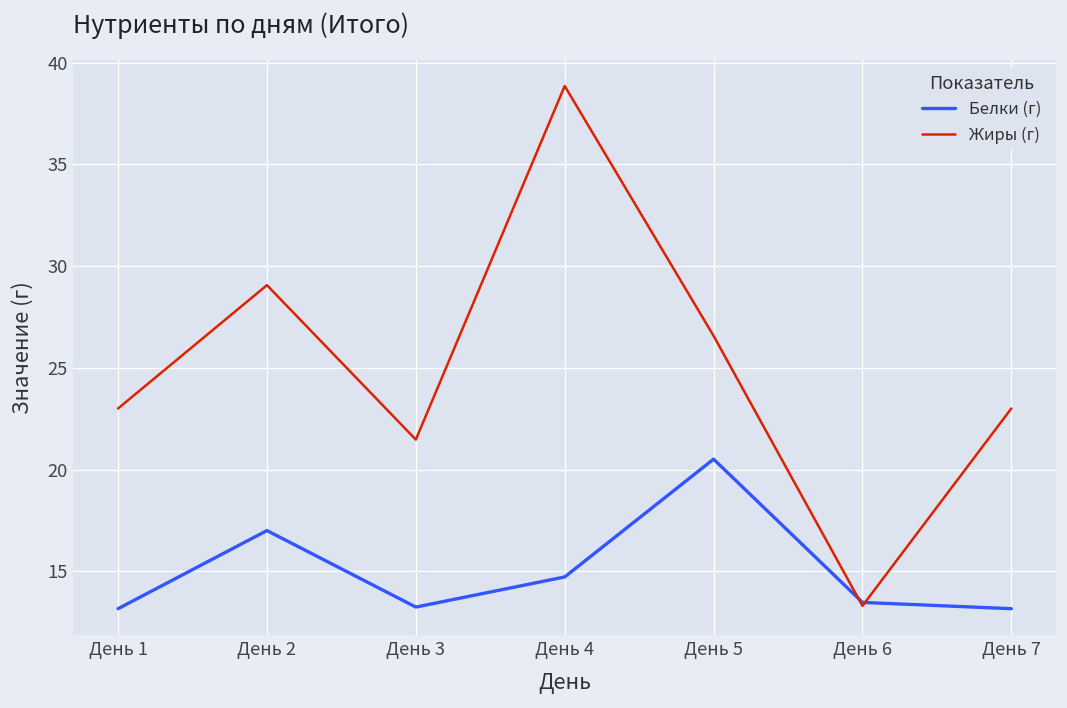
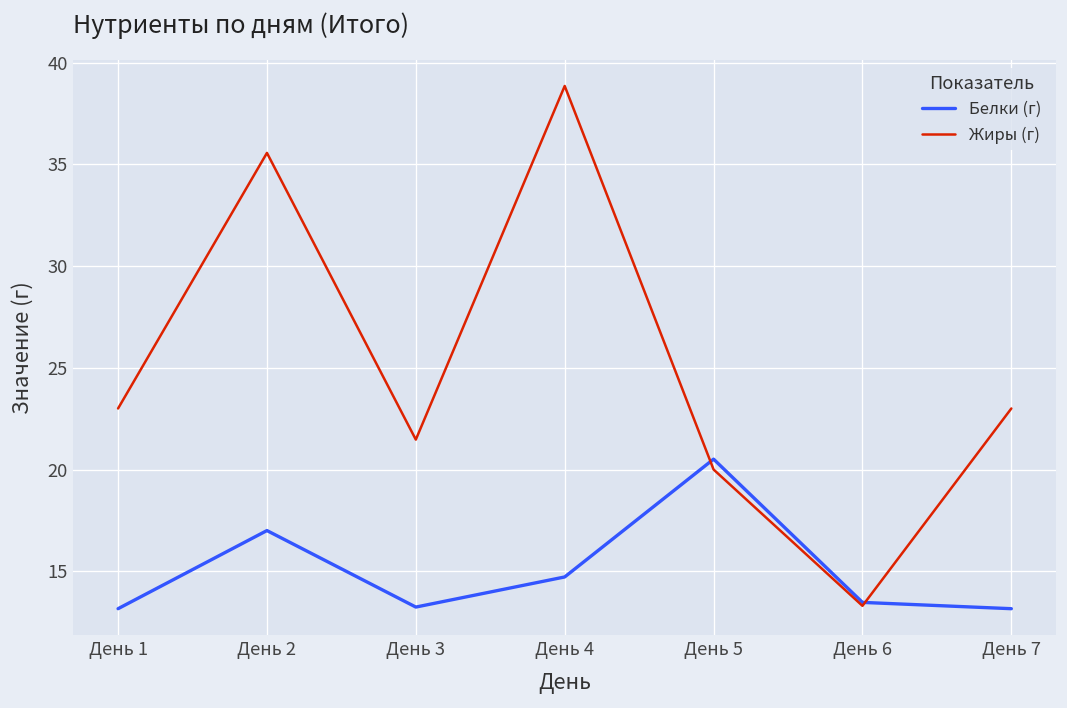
Жиры (г), День 2: 29.1 -> 35.6
Жиры (г), День 5: 26.6 -> 20.0
